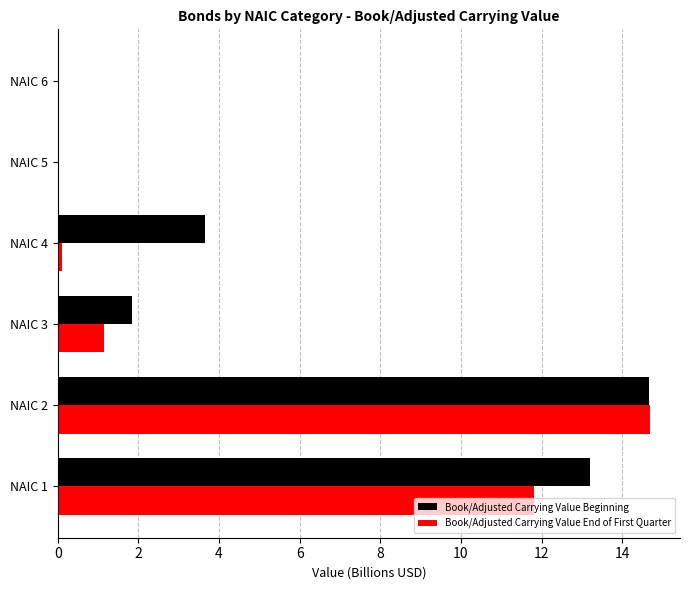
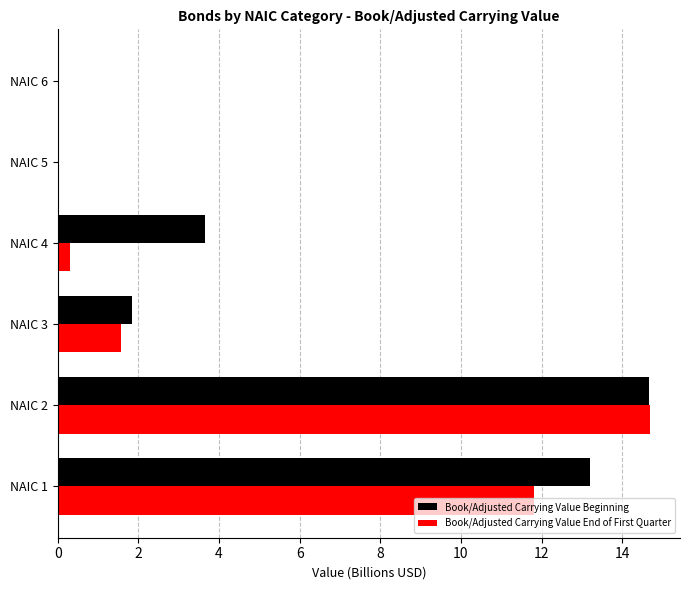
Book/Adjusted Carrying Value End of First Quarter, NAIC 4: 0.1 -> 0.3
Book/Adjusted Carrying Value End of First Quarter, NAIC 3: 1.1 -> 1.6
